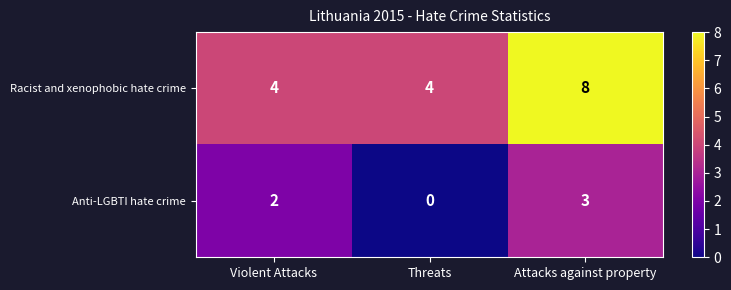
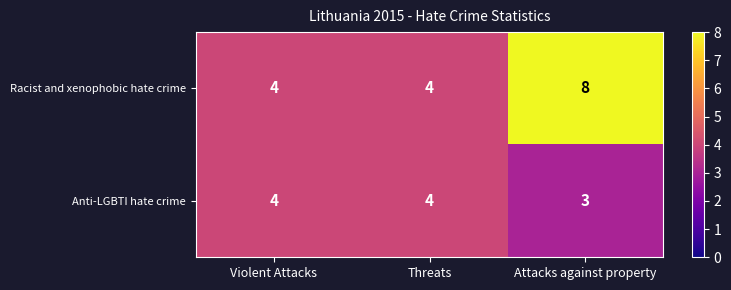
Anti-LGBTI hate crime, Violent Attacks: 2 -> 4
Anti-LGBTI hate crime, Threats: 0 -> 4
